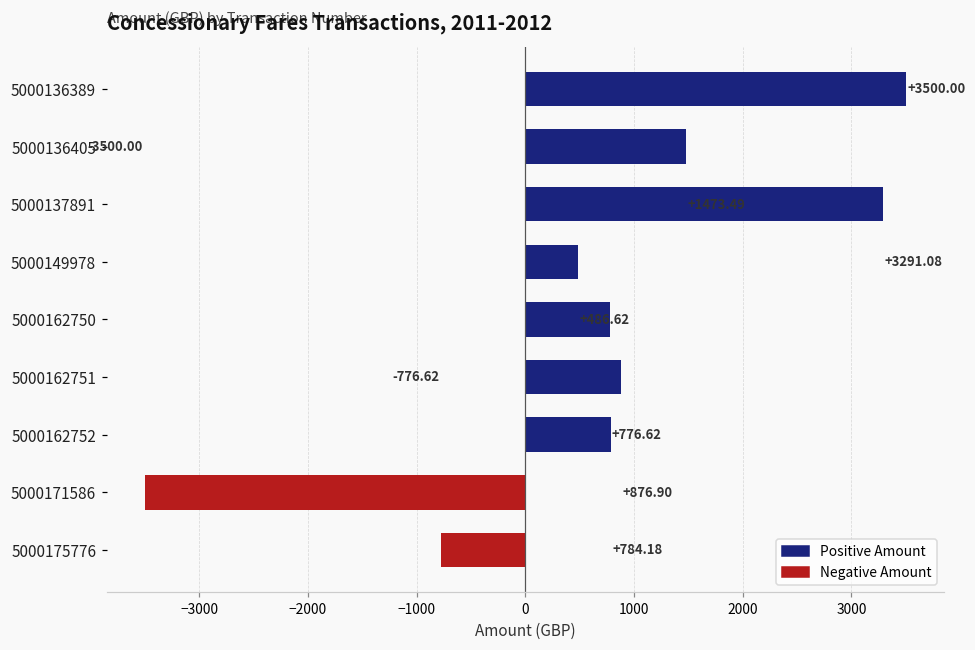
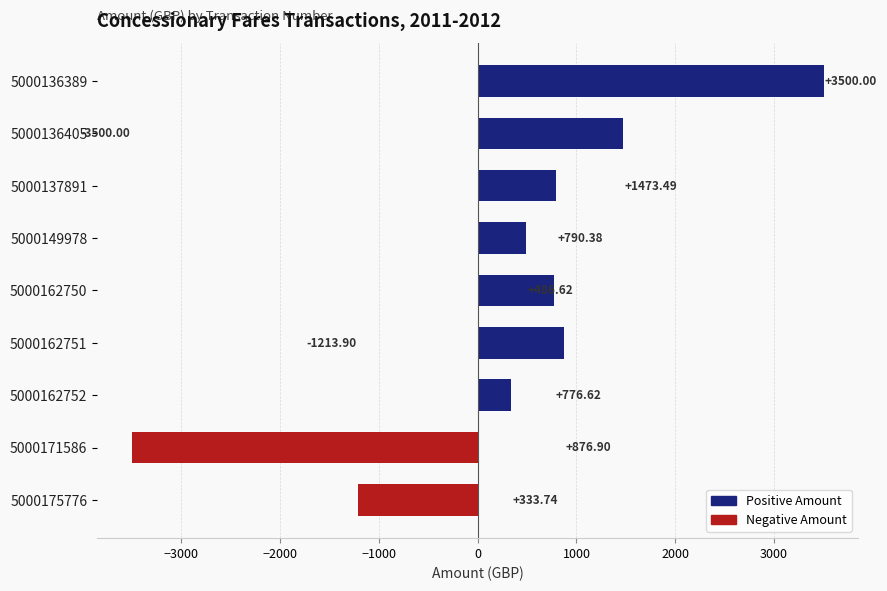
Positive Amount, 5000137891: +3291.08 -> +790.38
Positive Amount, 5000162752: +784.18 -> +333.74
Negative Amount, 5000175776: -776.62 -> -1213.90
